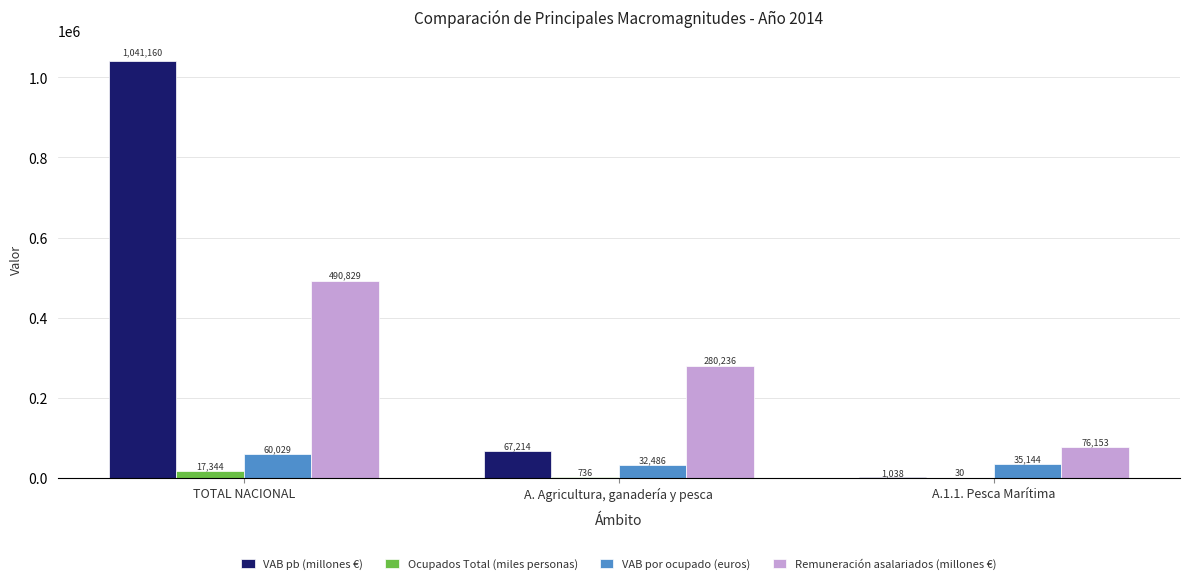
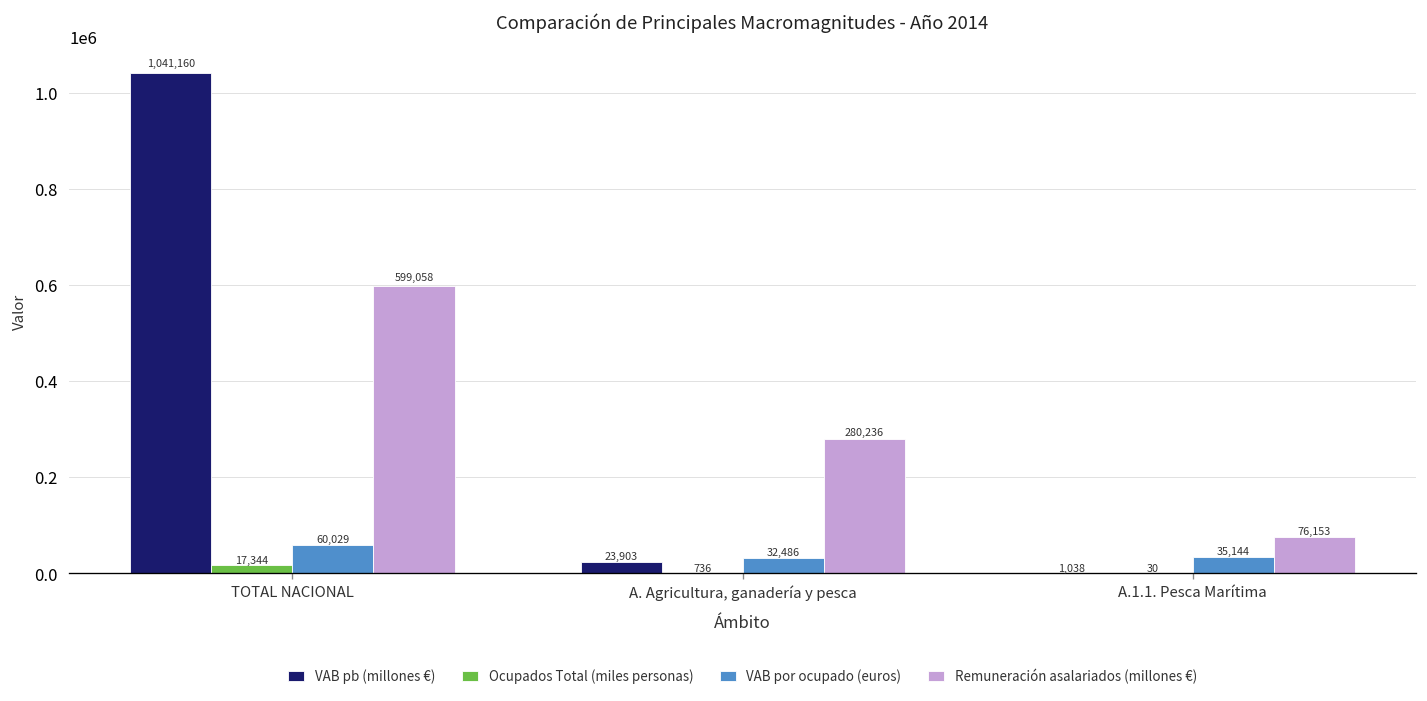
Remuneración asalariados (millones €), TOTAL NACIONAL: 490,829 -> 599,058
VAB pb (millones €), A. Agricultura, ganadería y pesca: 67,214 -> 23,903
